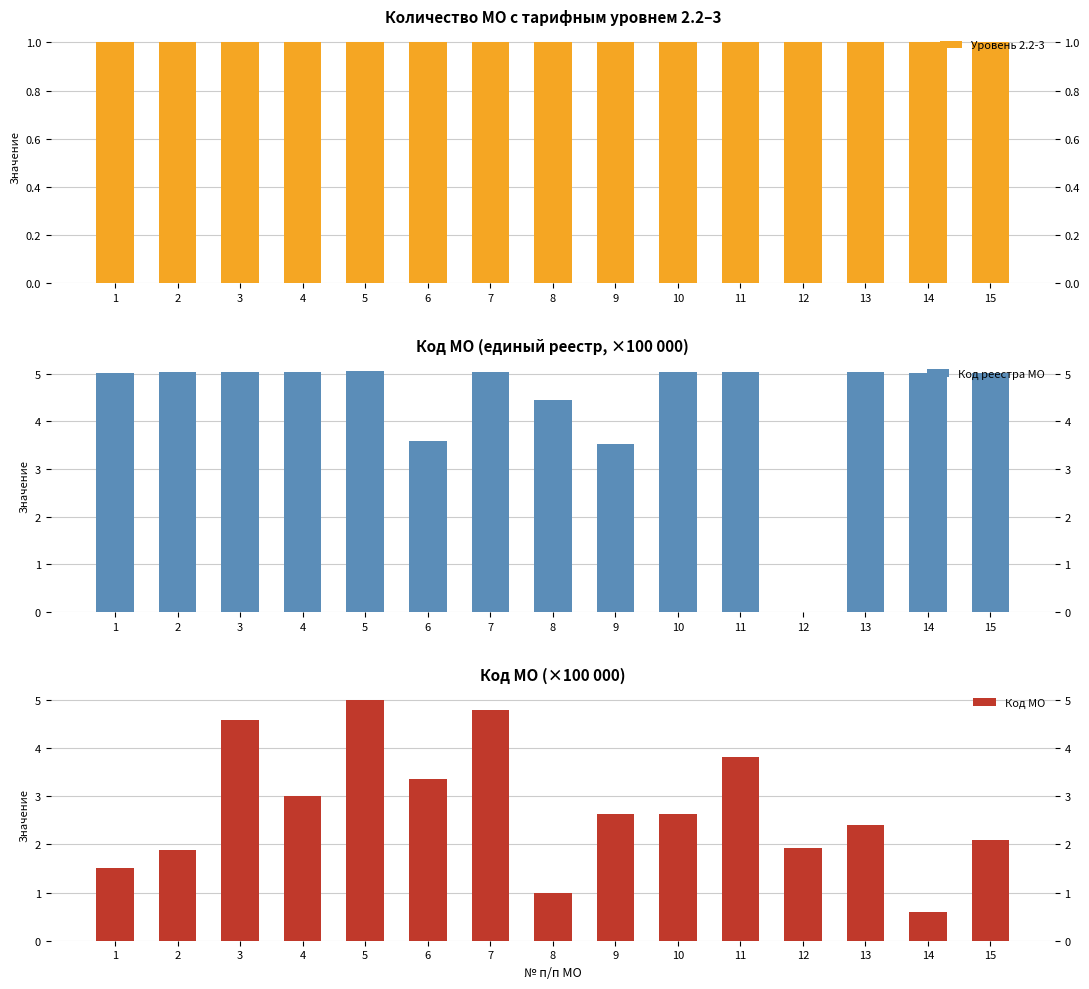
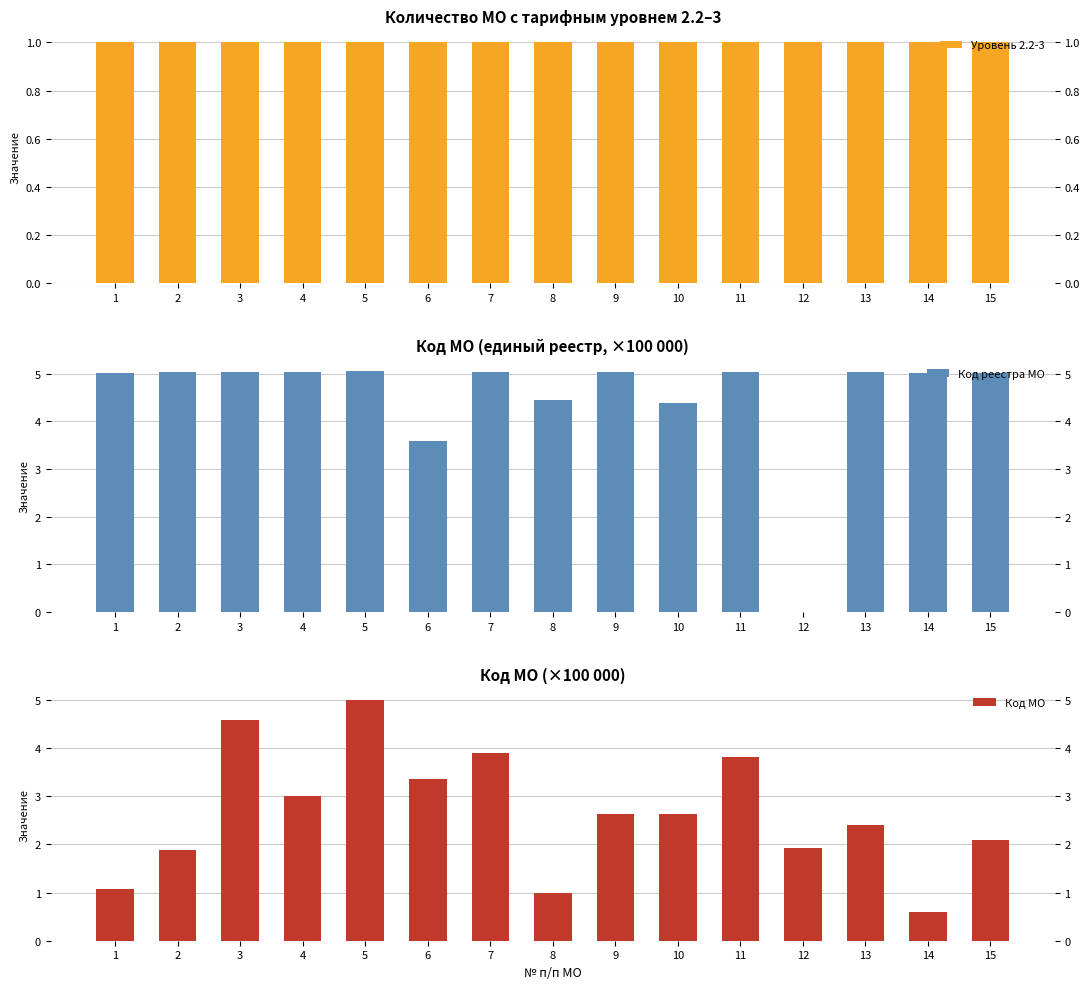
Код МО (единый реестр, ×100 000), 9: 3.5 -> 5.0
Код МО (единый реестр, ×100 000), 10: 5.0 -> 4.4
Код МО (×100 000), 1: 1.5 -> 1.1
Код МО (×100 000), 7: 4.8 -> 3.9
